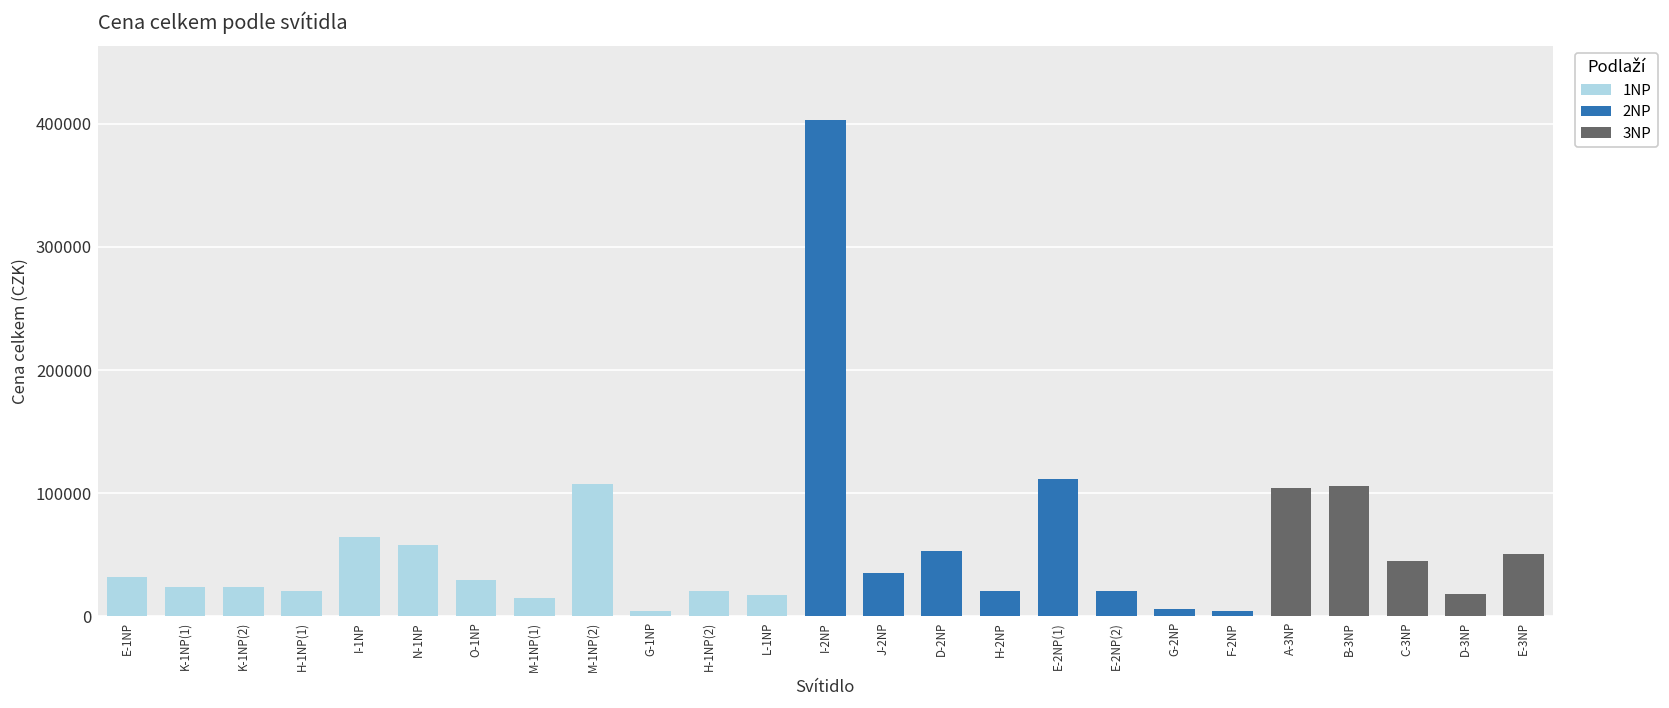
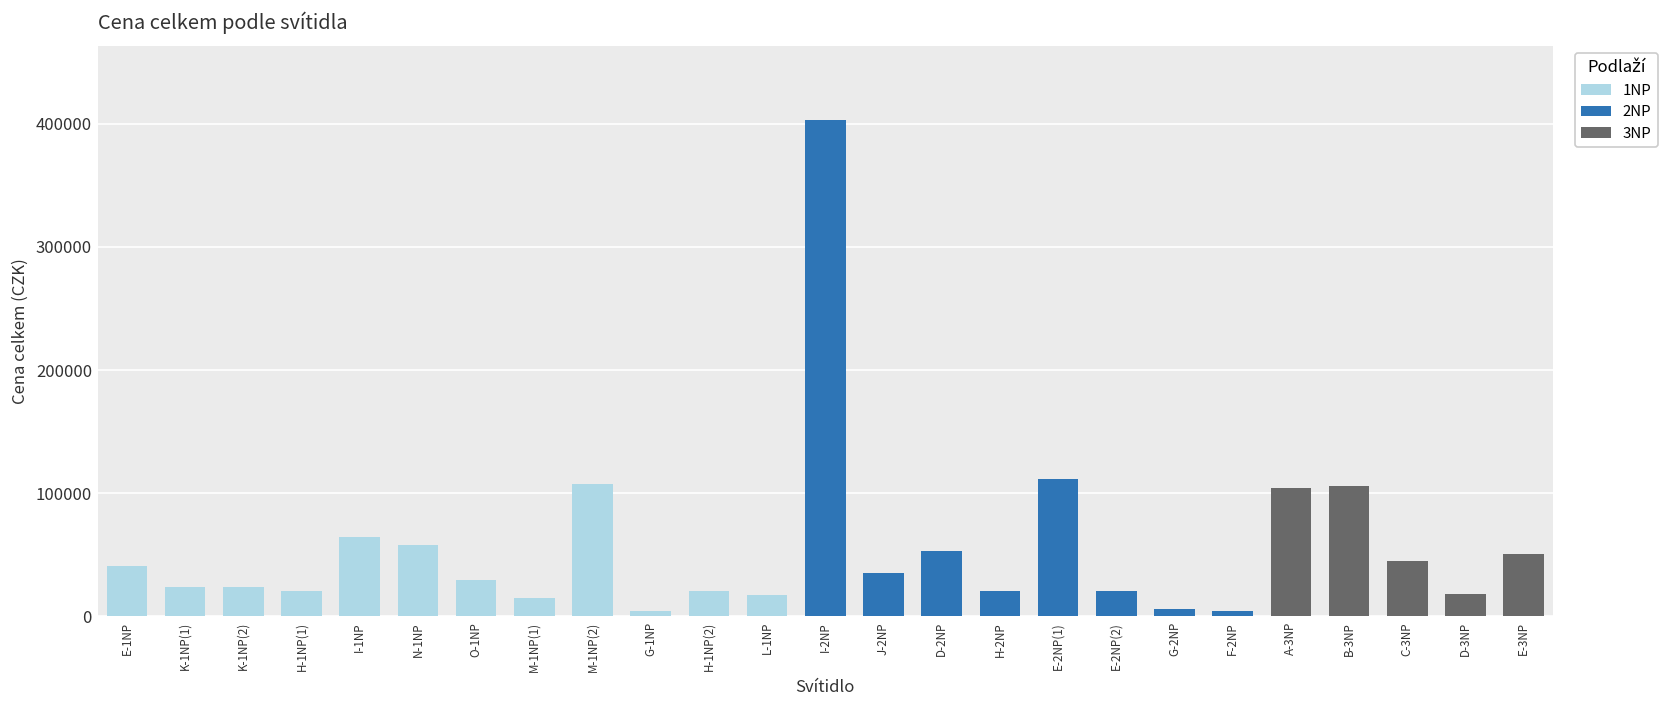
E-1NP: 31000 -> 41000
